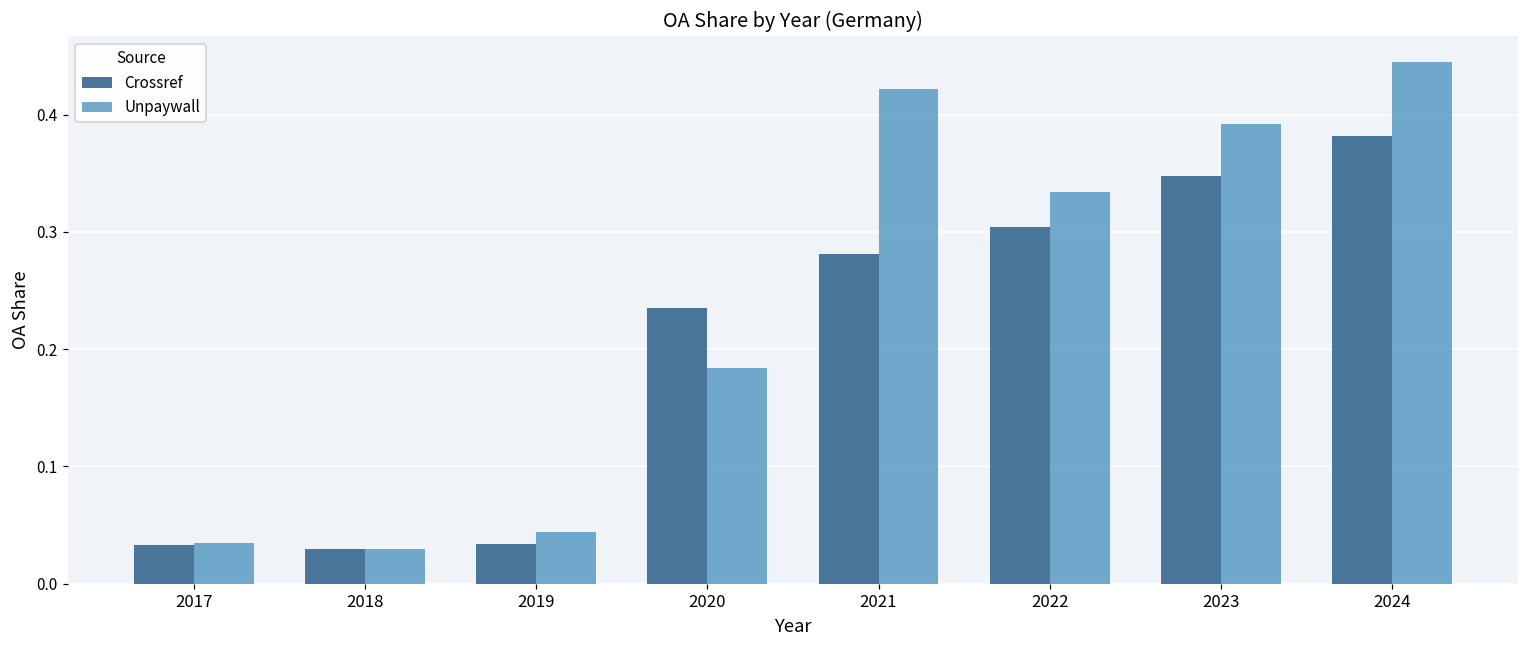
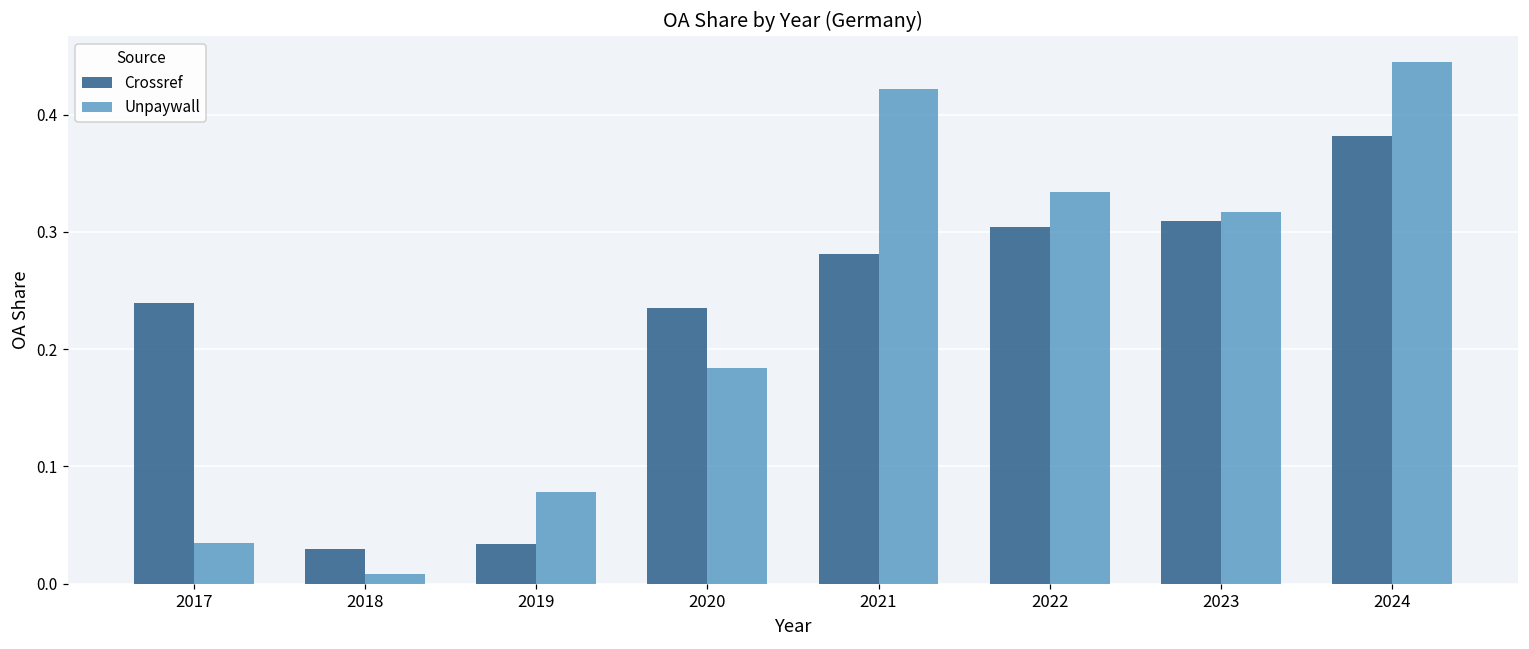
Crossref, 2017: 0.033 -> 0.239
Unpaywall, 2018: 0.030 -> 0.009
Unpaywall, 2019: 0.044 -> 0.078
Crossref, 2023: 0.347 -> 0.309
Unpaywall, 2023: 0.392 -> 0.317
